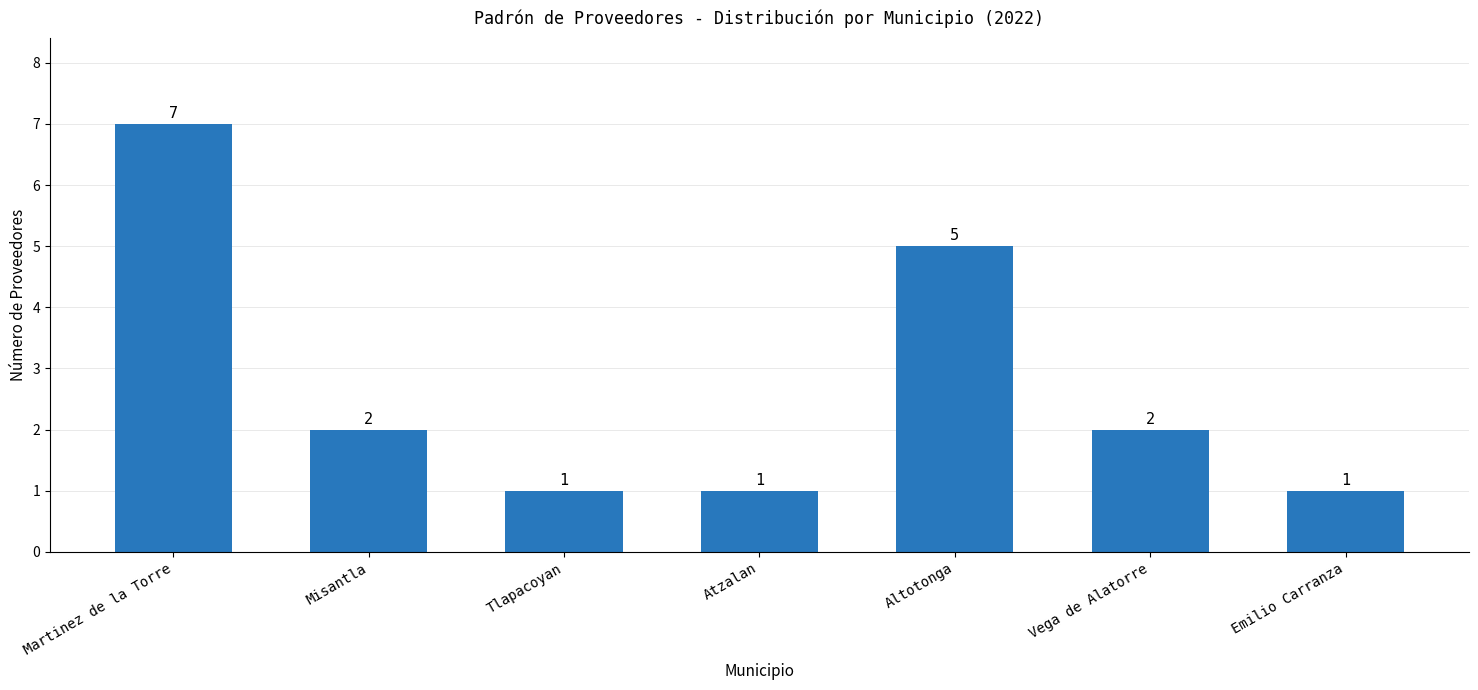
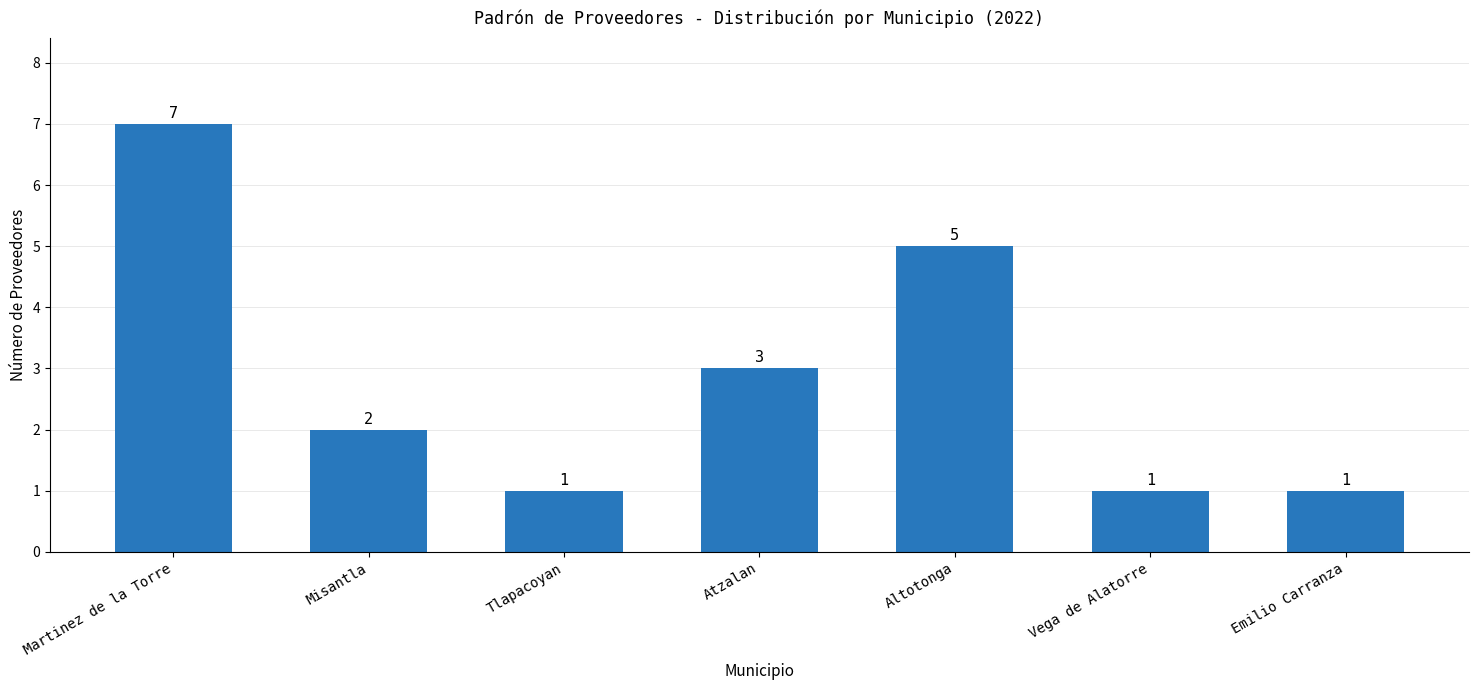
Atzalan: 1 -> 3
Vega de Alatorre: 2 -> 1
